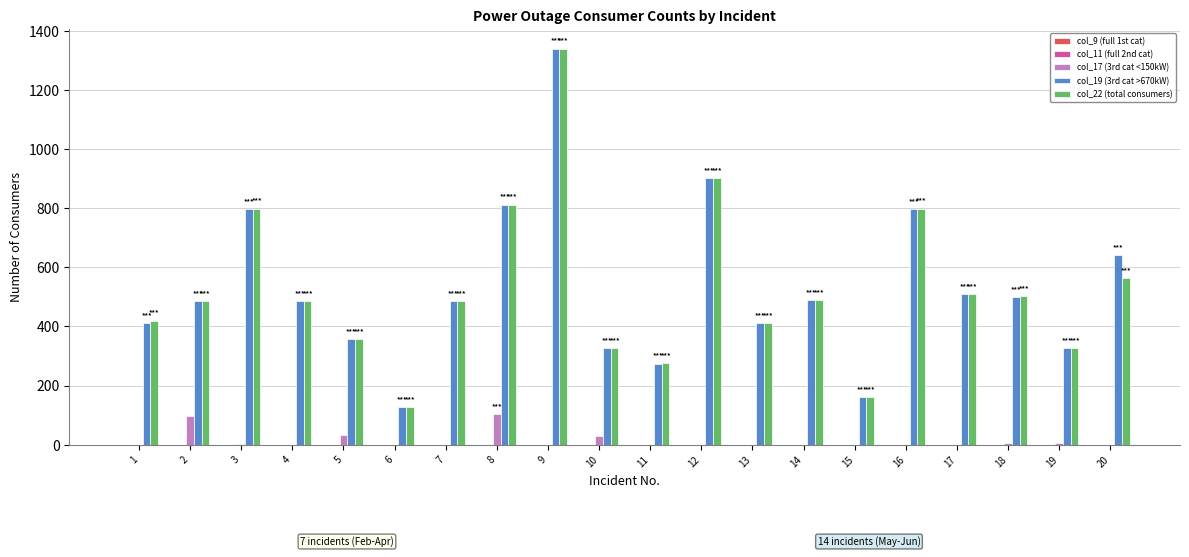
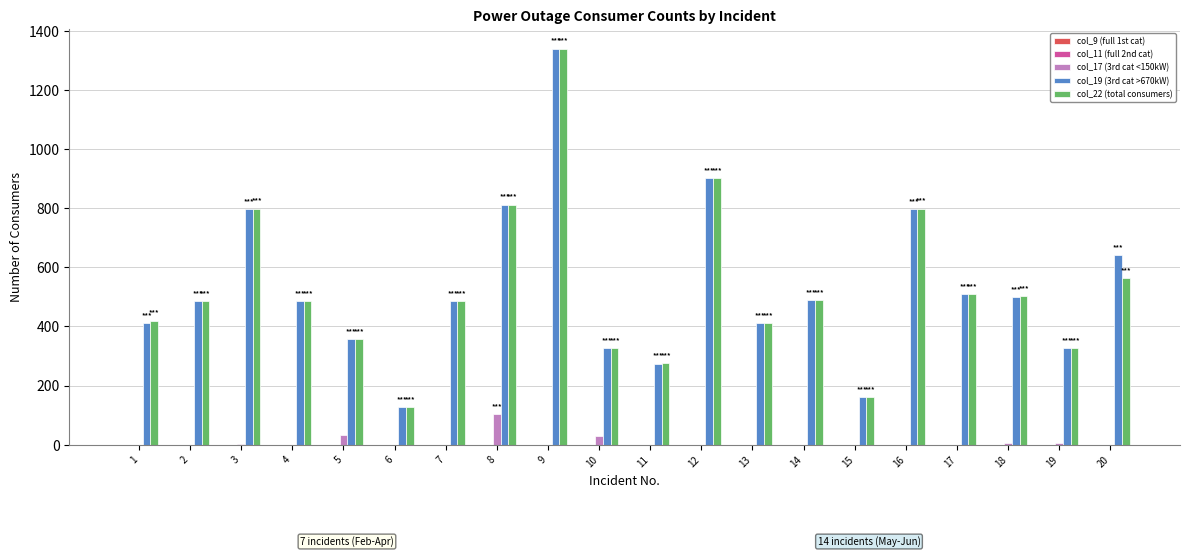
col_17 (3rd cat <150kW), 2: 100 -> 0
